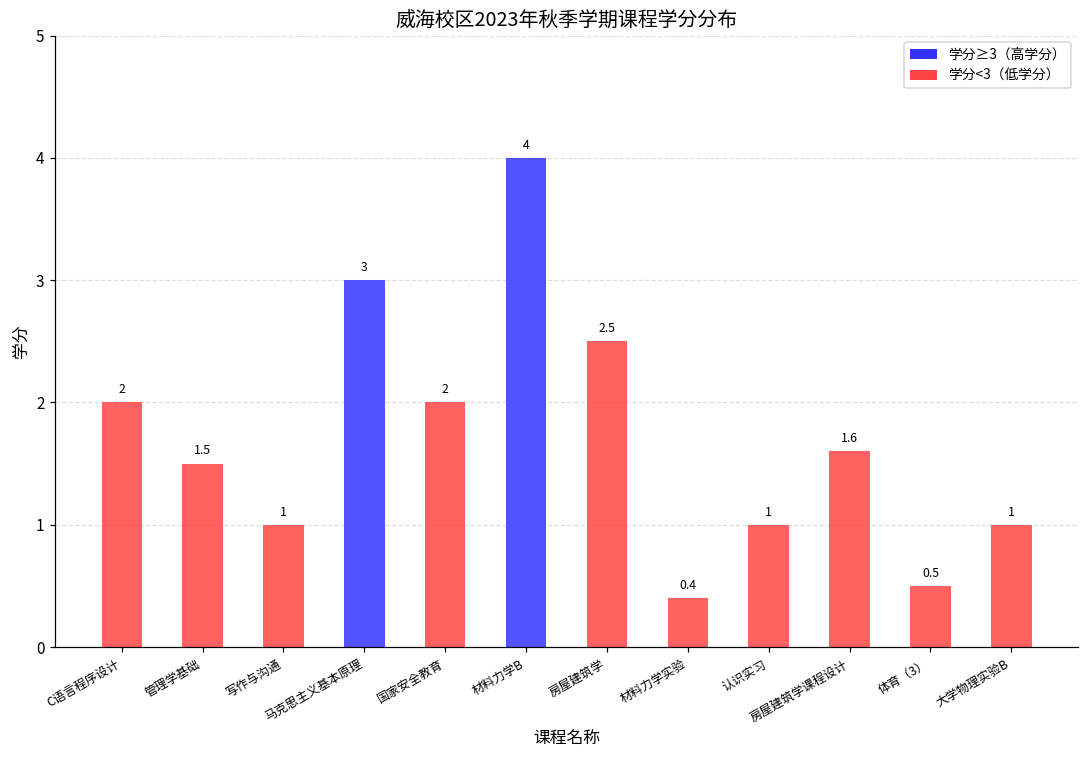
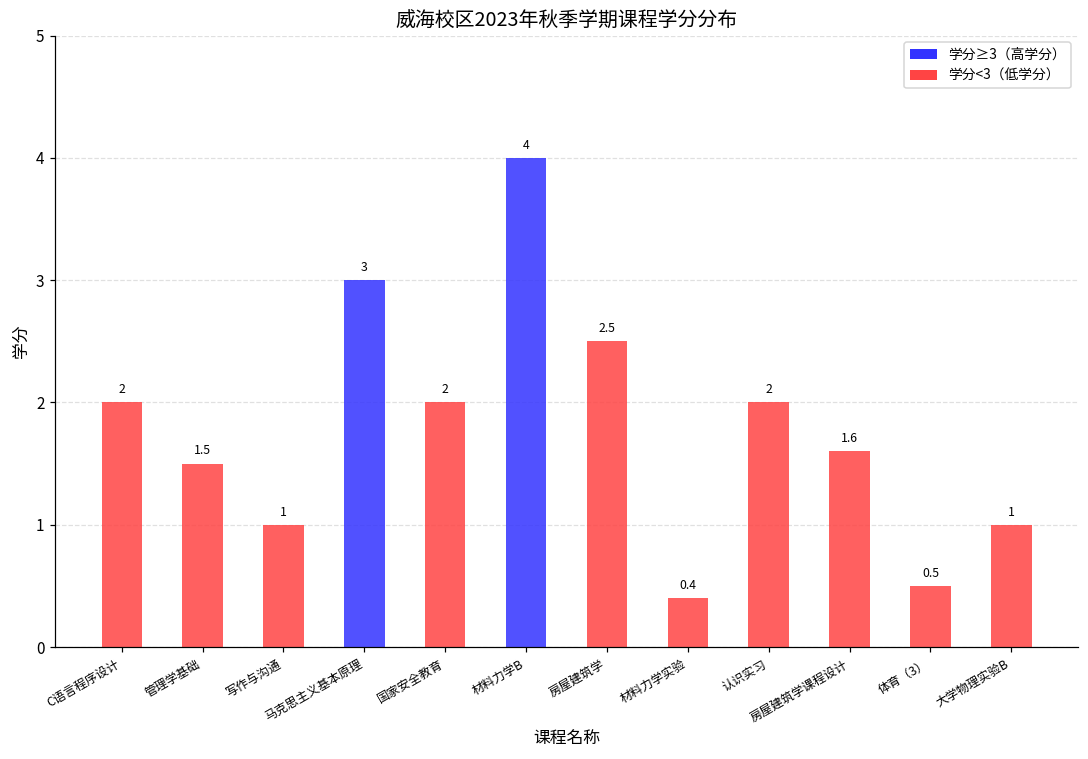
认识实习: 1 -> 2
